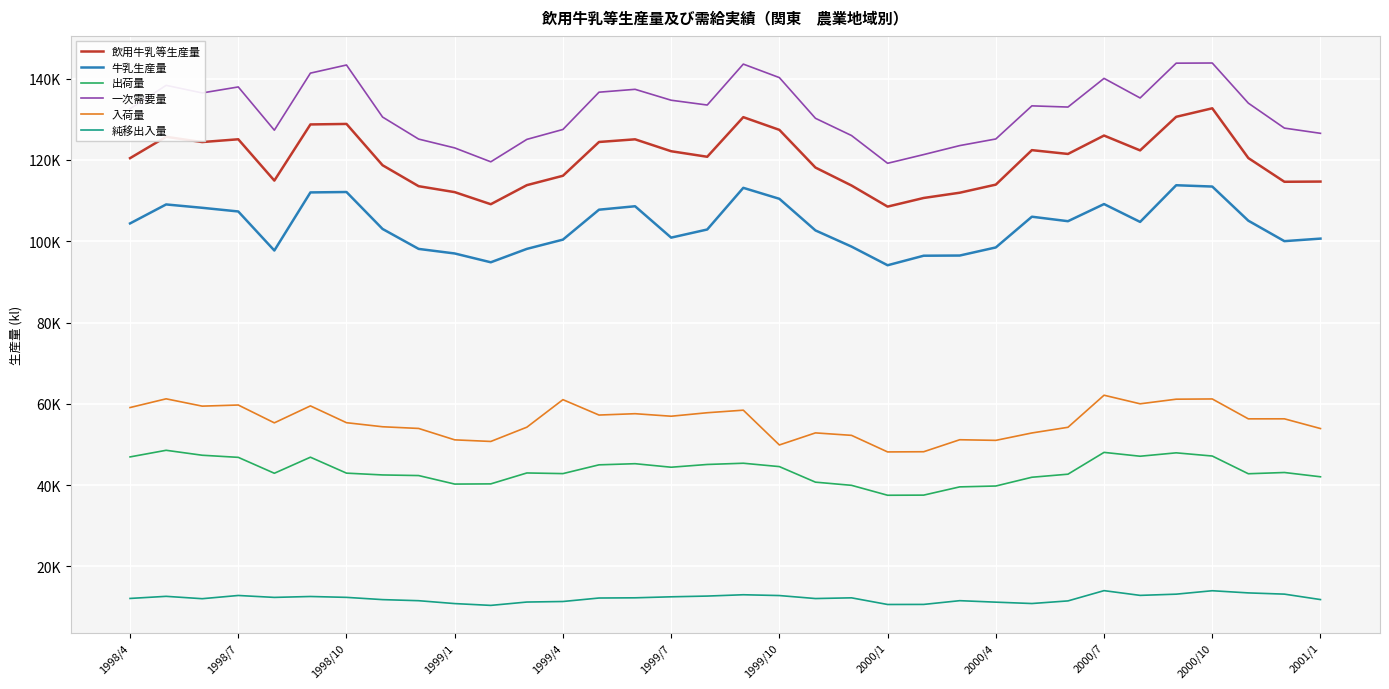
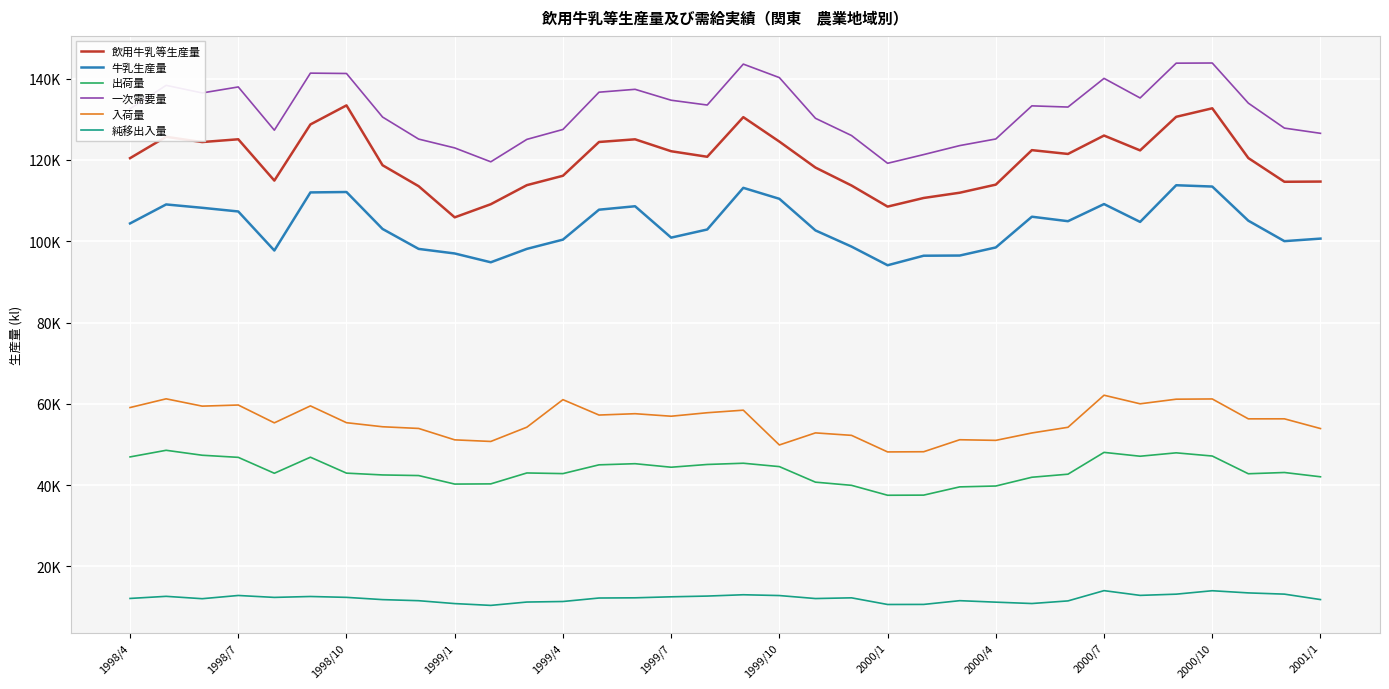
飲用牛乳等生産量, 1998/10: 129000 -> 133000
一次需要量, 1998/10: 143000 -> 141000
飲用牛乳等生産量, 1999/1: 112000 -> 106000
飲用牛乳等生産量, 1999/10: 127000 -> 124000
